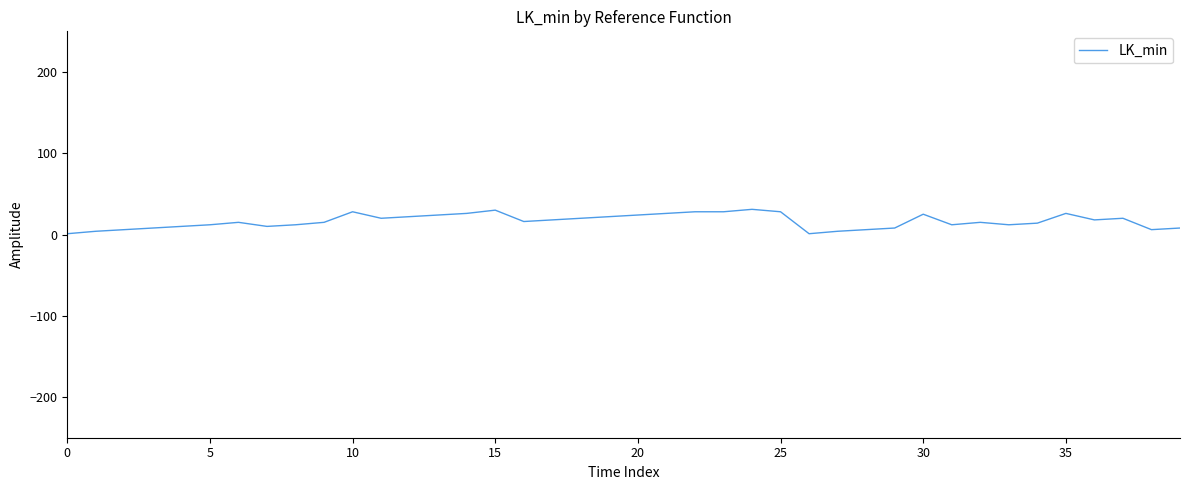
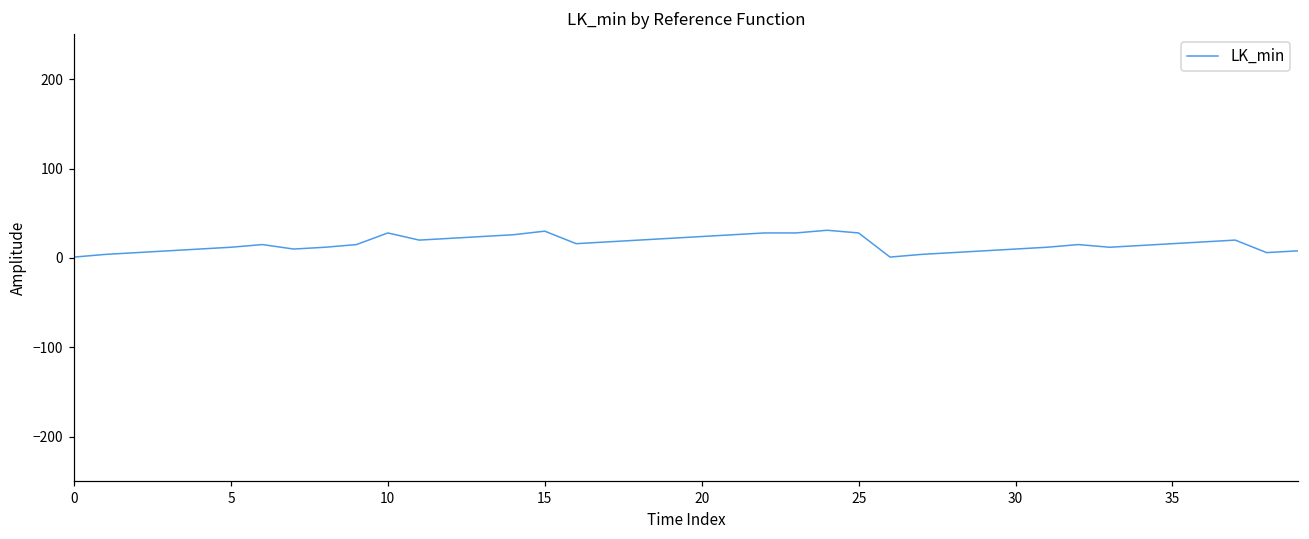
30: 30 -> 10
35: 30 -> 20
